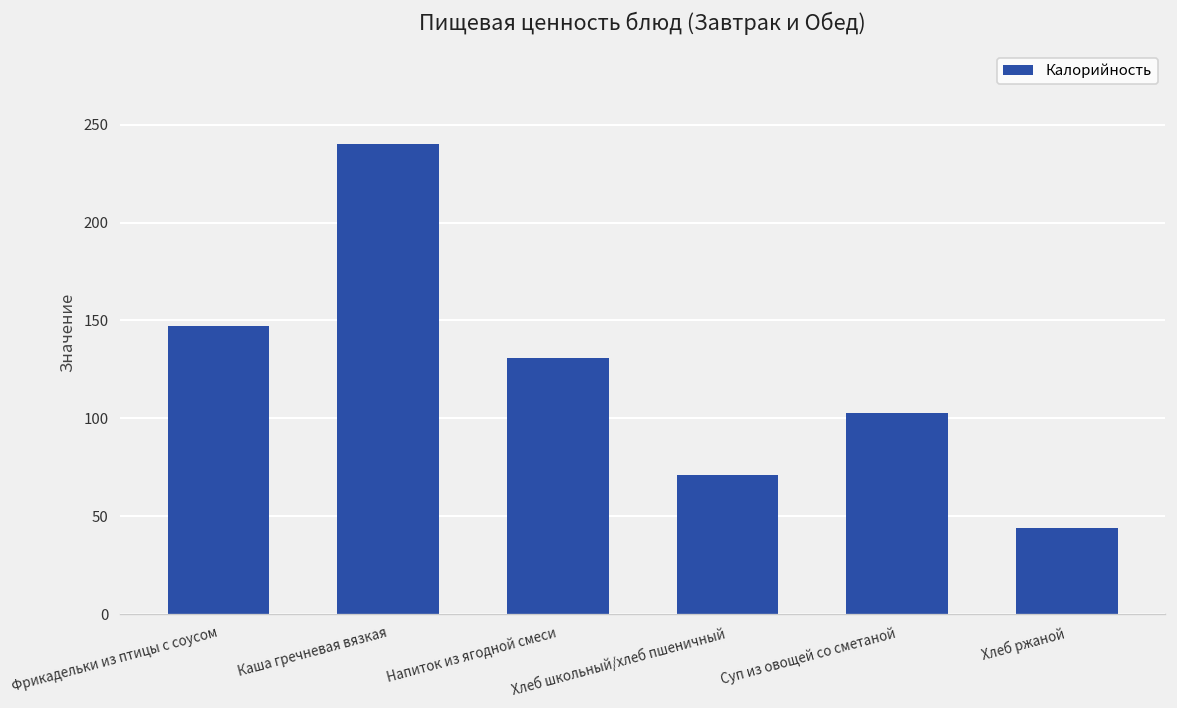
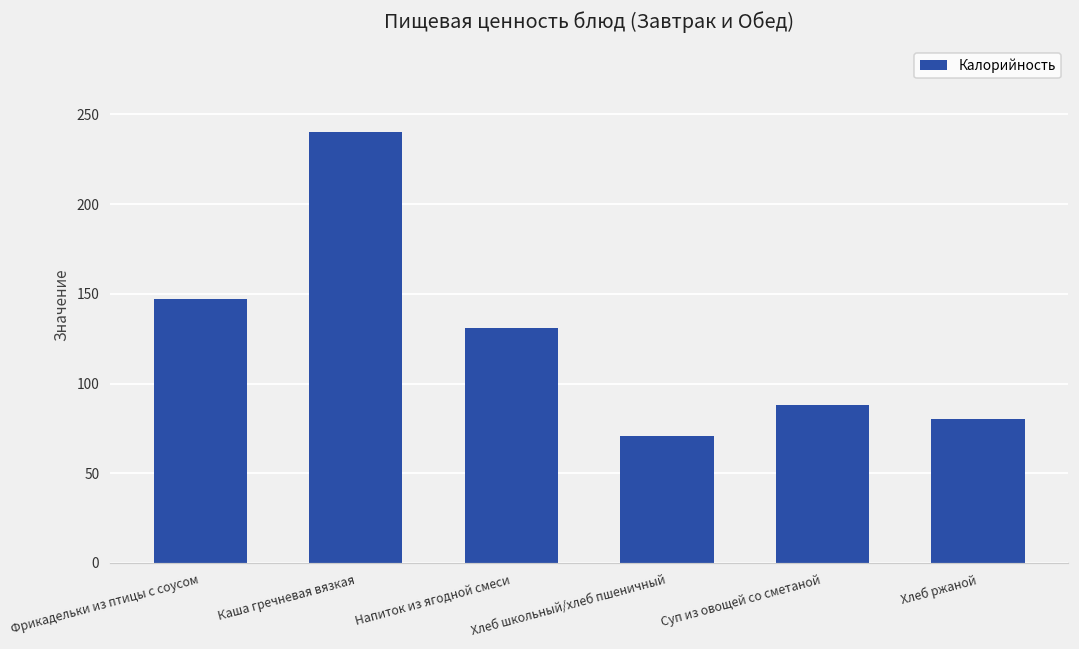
Суп из овощей со сметаной: 103 -> 88
Хлеб ржаной: 44 -> 80
